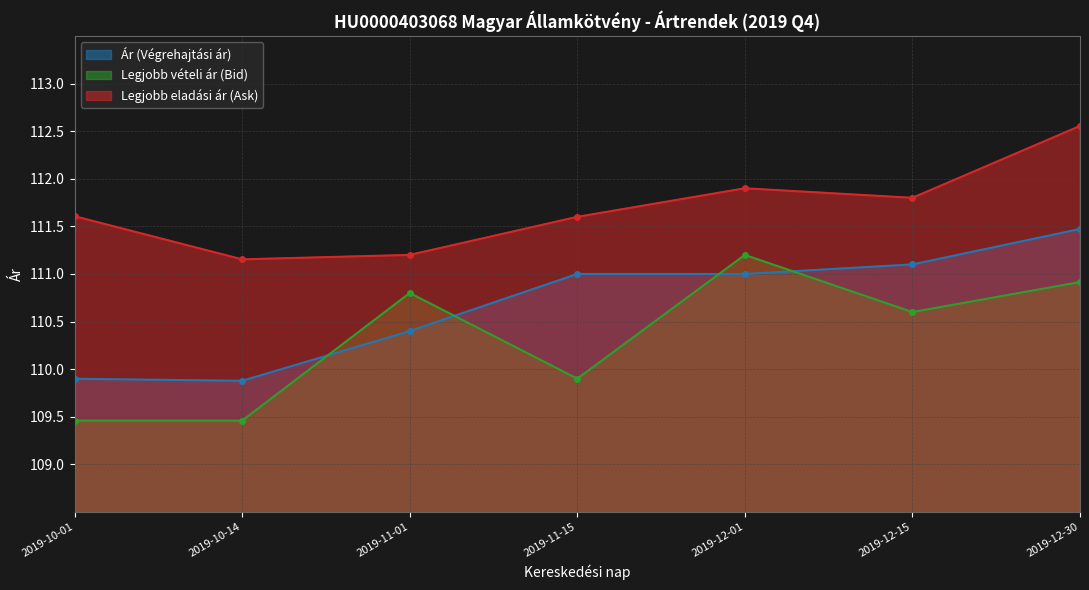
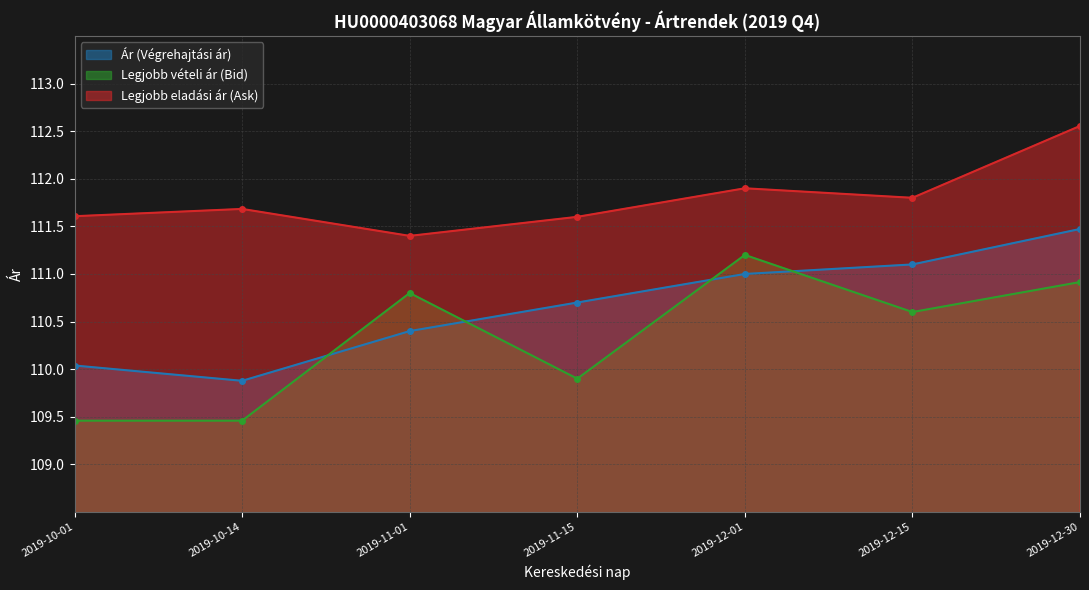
Ár (Végrehajtási ár), 2019-10-01: 109.9 -> 110.0
Legjobb eladási ár (Ask), 2019-10-14: 111.2 -> 111.7
Legjobb eladási ár (Ask), 2019-11-01: 111.2 -> 111.4
Ár (Végrehajtási ár), 2019-11-15: 111.0 -> 110.7
